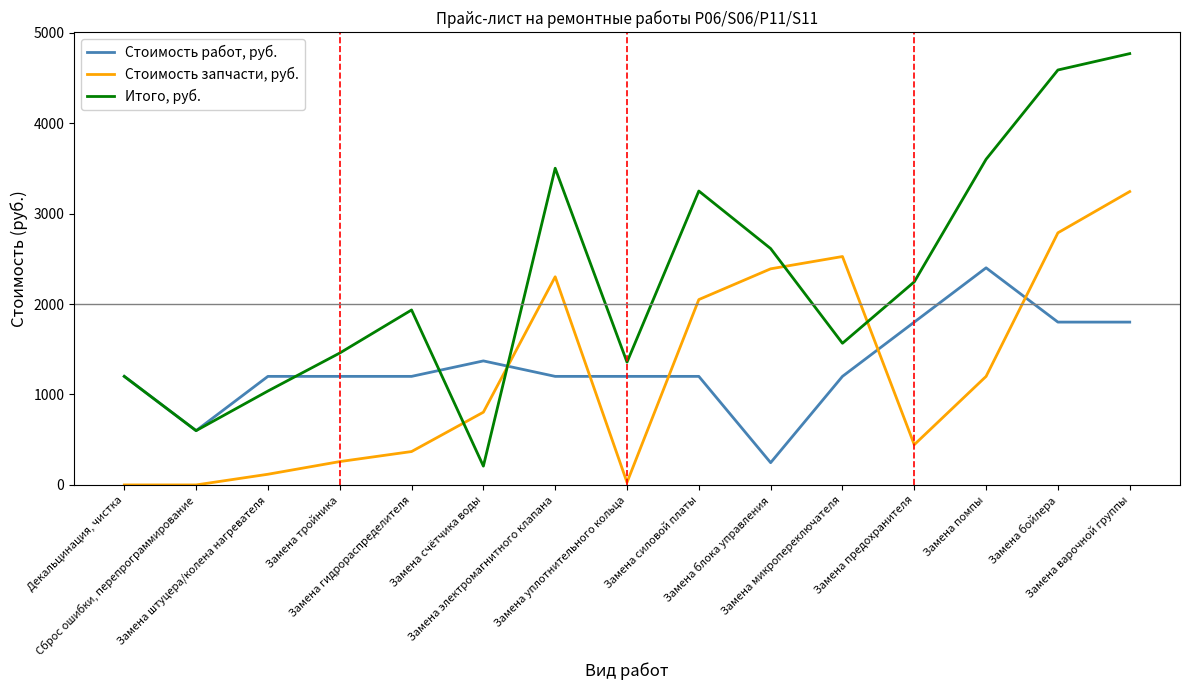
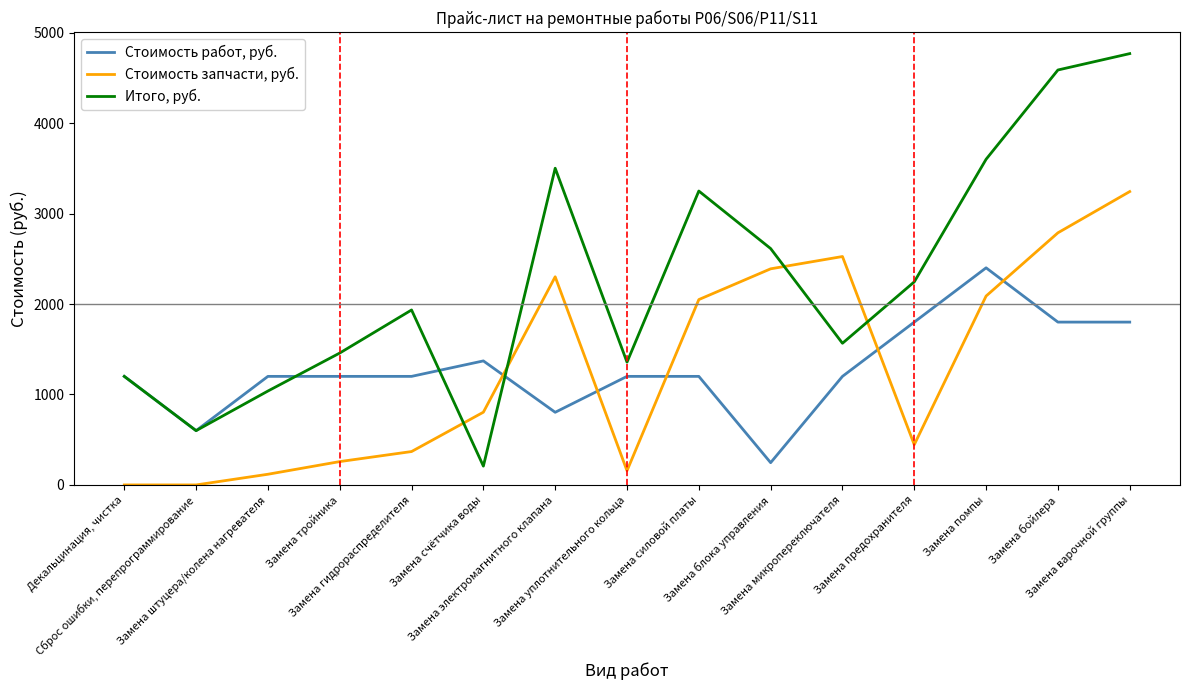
Стоимость работ, руб., Замена электромагнитного клапана: 1200 -> 800
Стоимость запчасти, руб., Замена уплотнительного кольца: 0 -> 200
Стоимость запчасти, руб., Замена помпы: 1200 -> 2100
